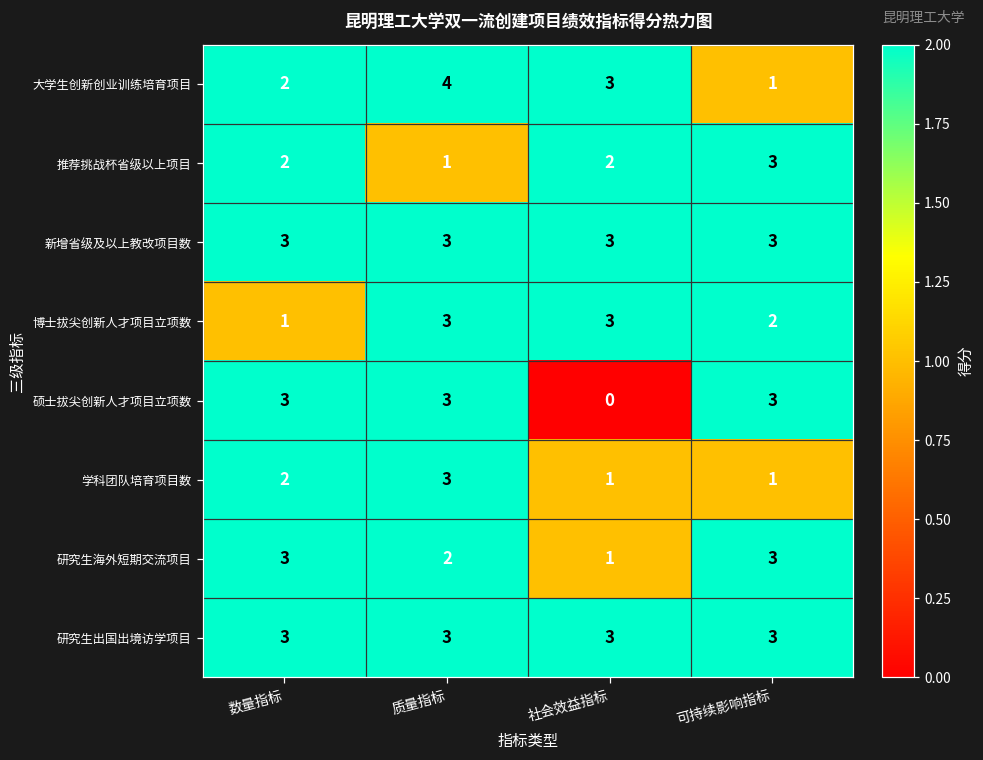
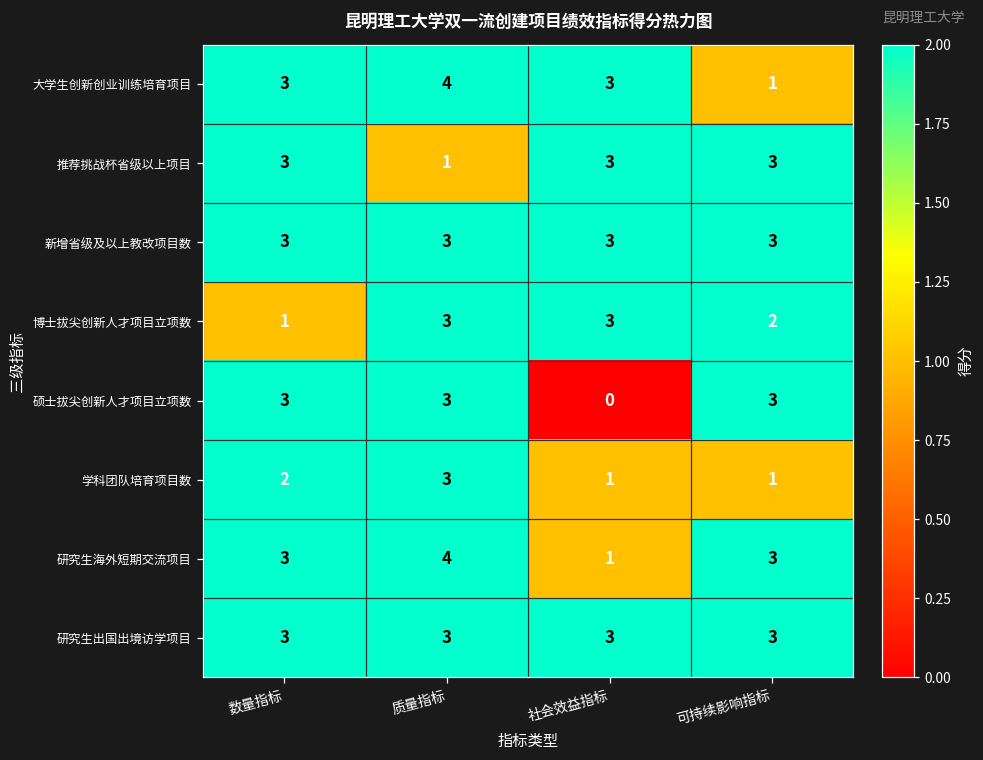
大学生创新创业训练培育项目, 数量指标: 2 -> 3
推荐挑战杯省级以上项目, 数量指标: 2 -> 3
推荐挑战杯省级以上项目, 社会效益指标: 2 -> 3
研究生海外短期交流项目, 质量指标: 2 -> 4
